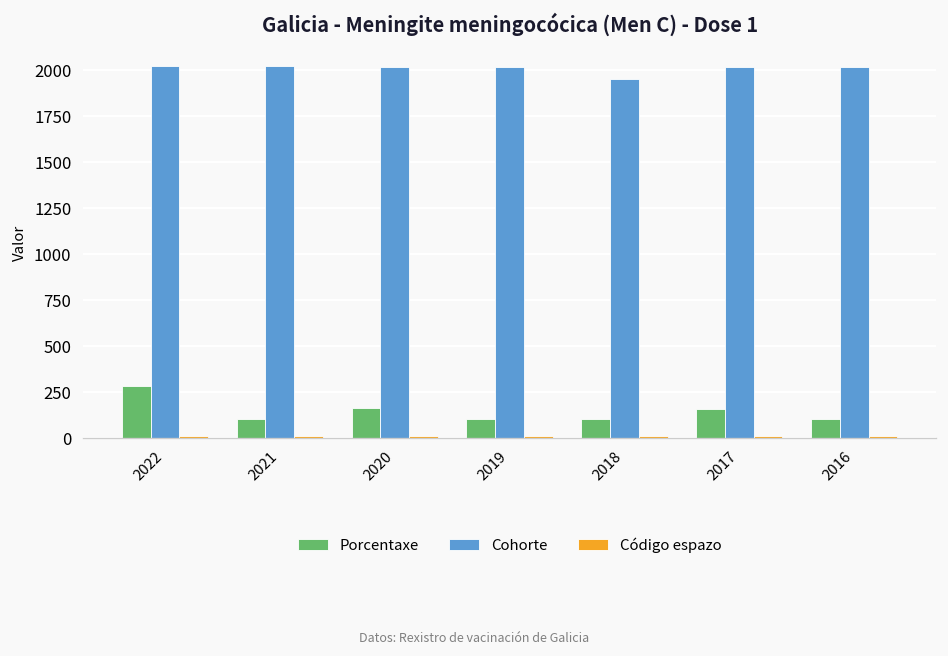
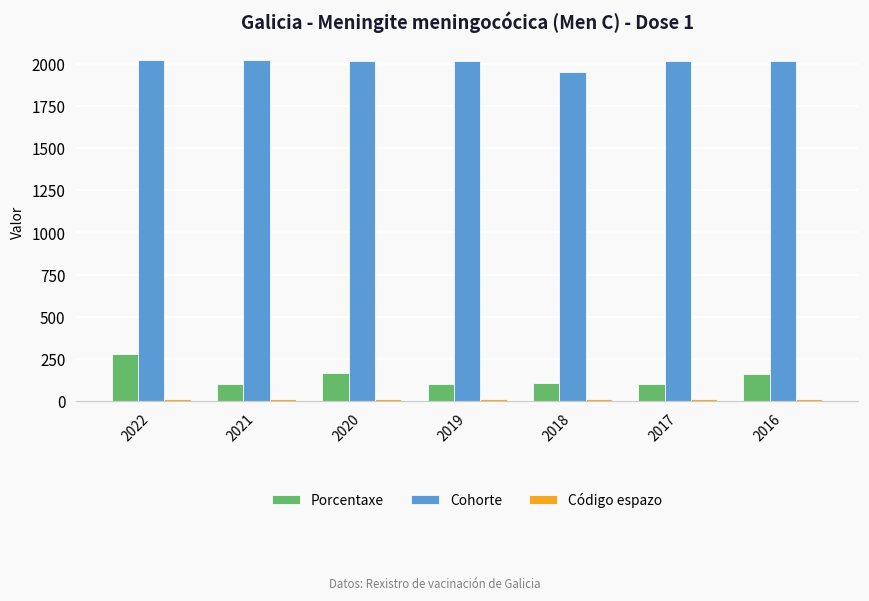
Porcentaxe, 2017: 160 -> 100
Porcentaxe, 2016: 100 -> 160
